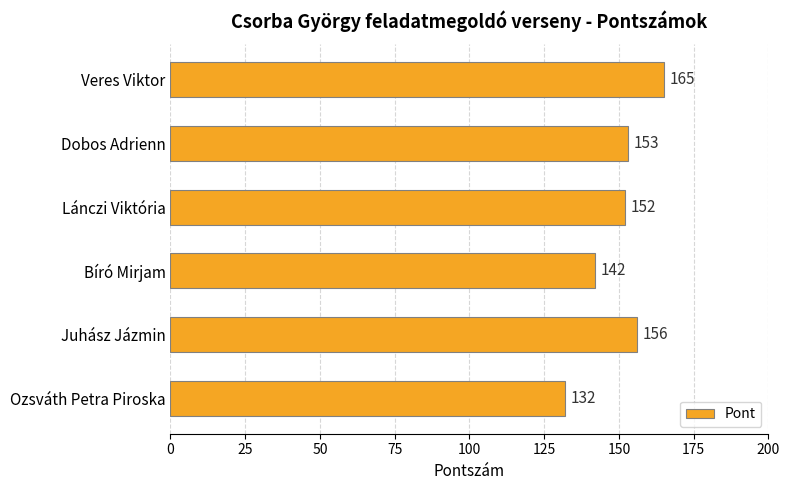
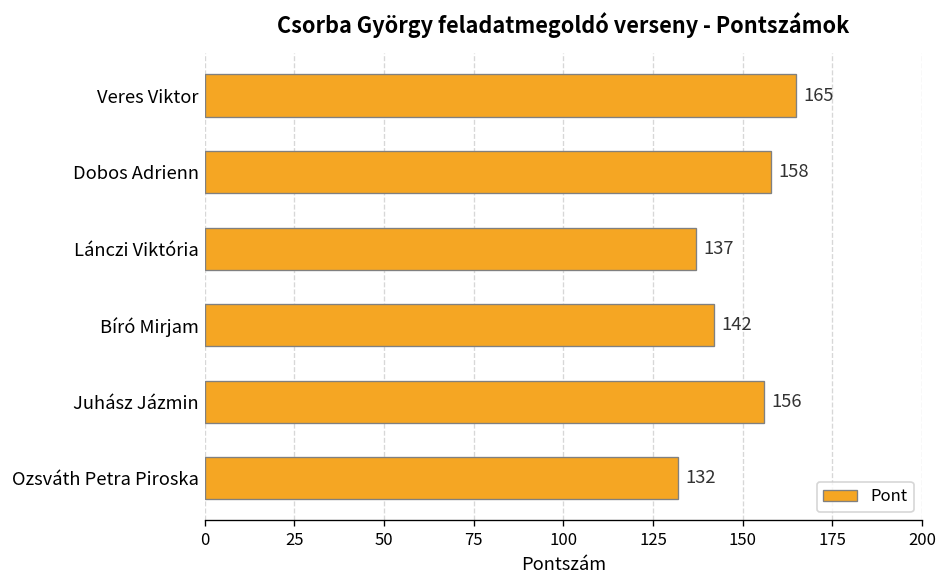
Dobos Adrienn: 153 -> 158
Lánczi Viktória: 152 -> 137
